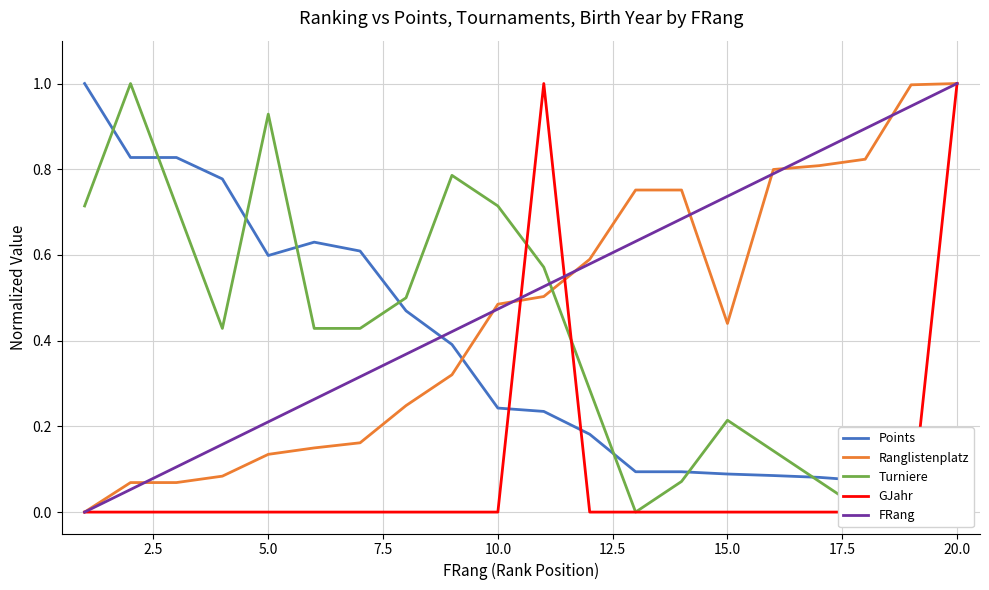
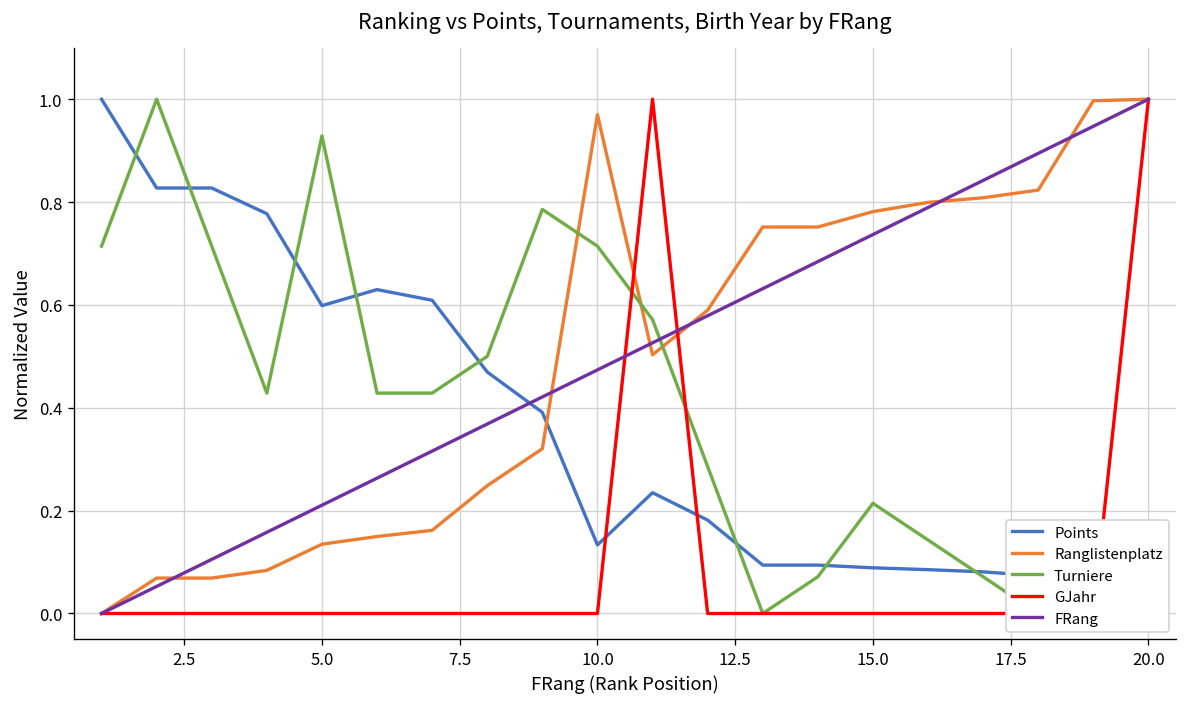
Points, 10.0: 0.24 -> 0.13
Ranglistenplatz, 10.0: 0.49 -> 0.97
Ranglistenplatz, 15.0: 0.44 -> 0.78
